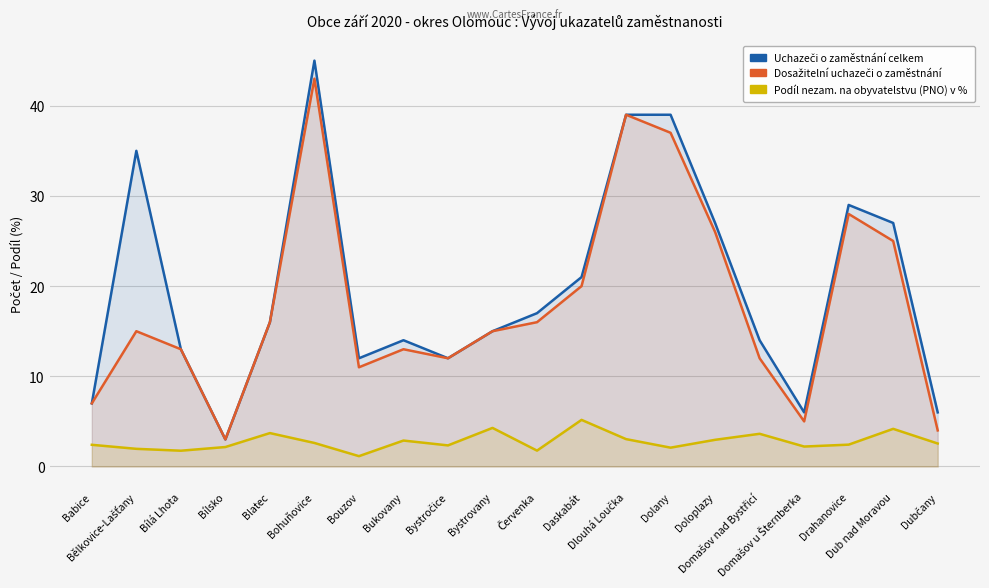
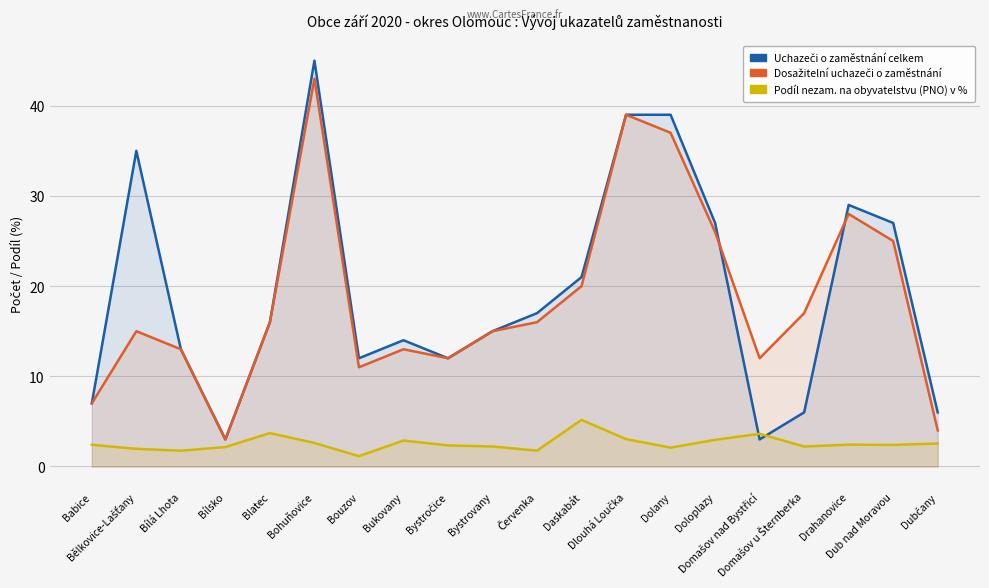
Podíl nezam. na obyvatelstvu (PNO) v %, Bystrovany: 4 -> 2
Uchazeči o zaměstnání celkem, Domašov nad Bystřicí: 14 -> 3
Dosažitelní uchazeči o zaměstnání, Domašov u Šternberka: 5 -> 17
Podíl nezam. na obyvatelstvu (PNO) v %, Dub nad Moravou: 4 -> 2
